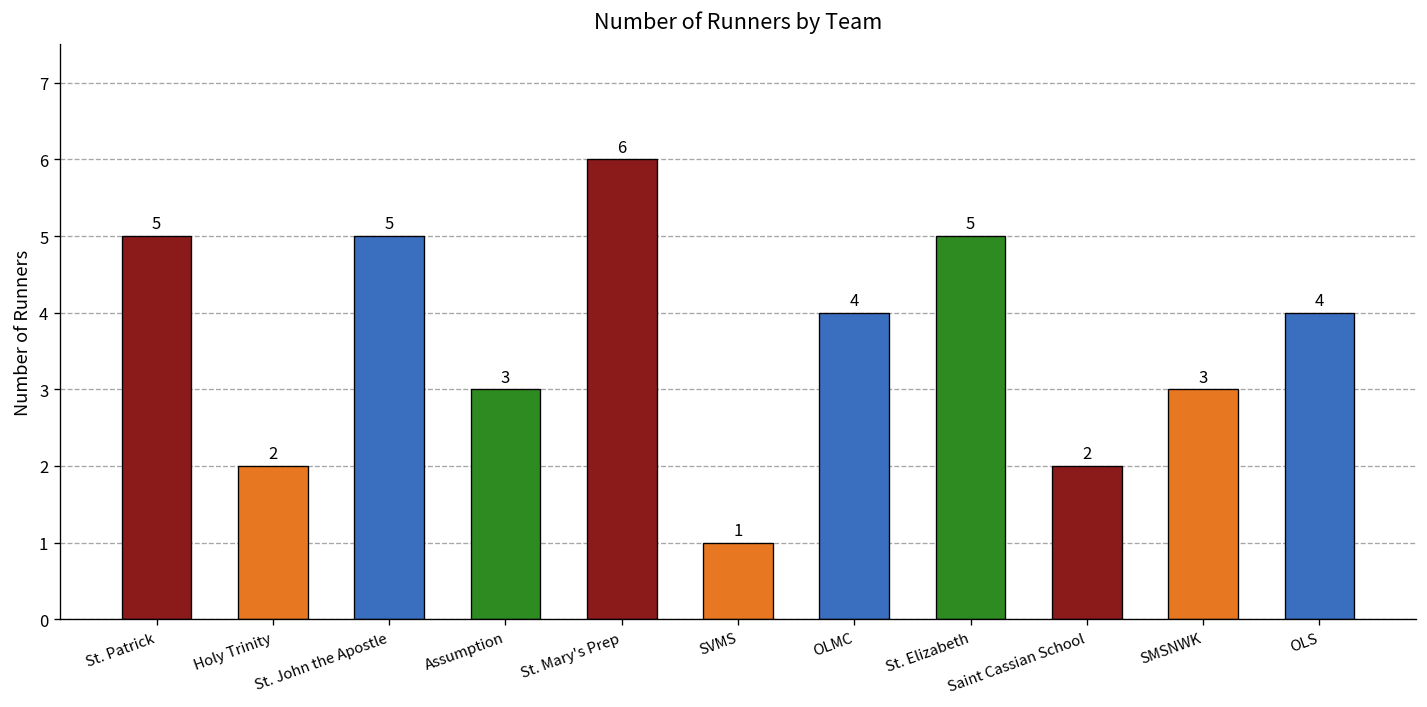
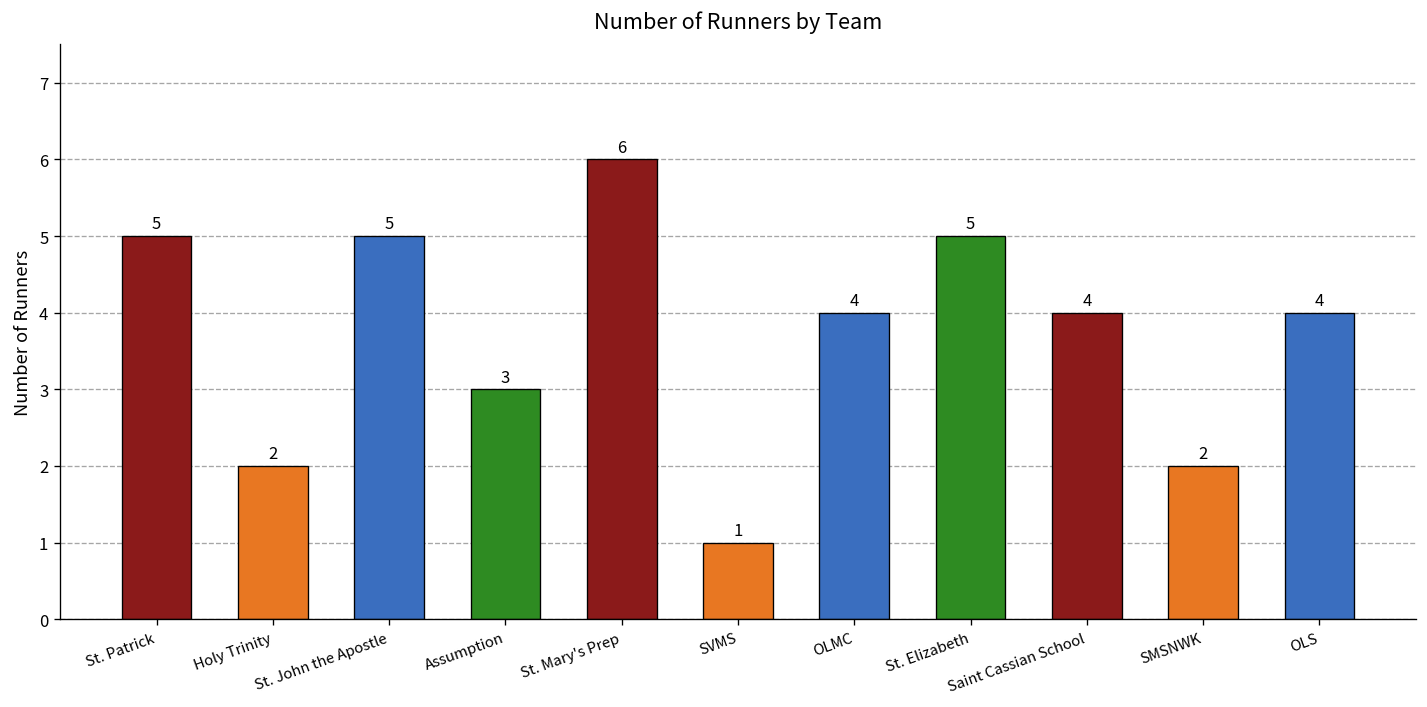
Saint Cassian School: 2 -> 4
SMSNWK: 3 -> 2
